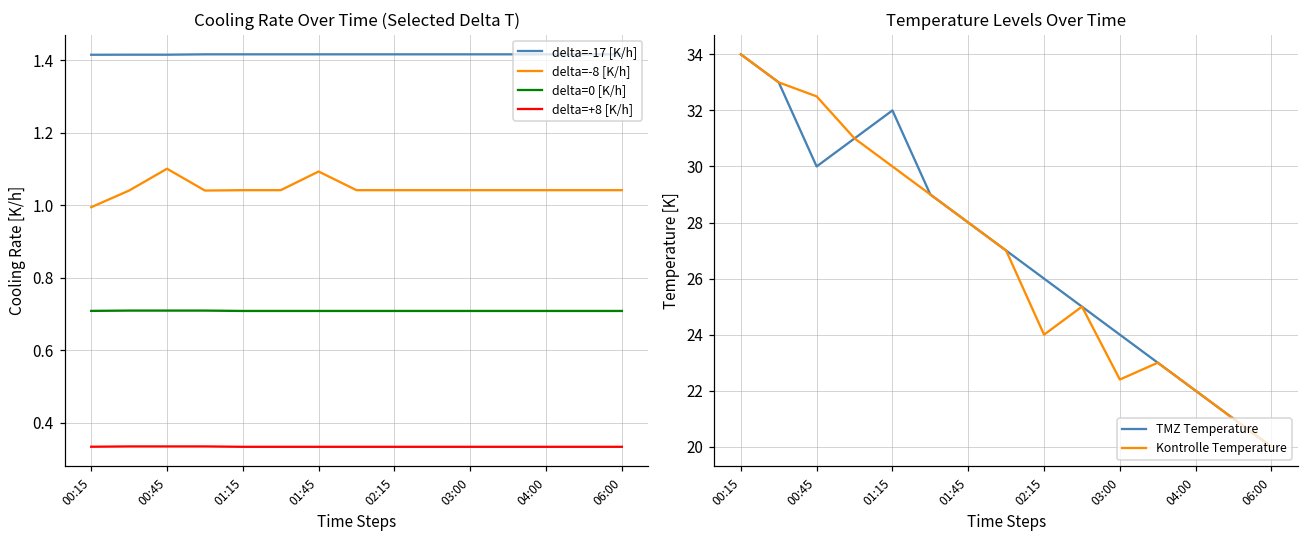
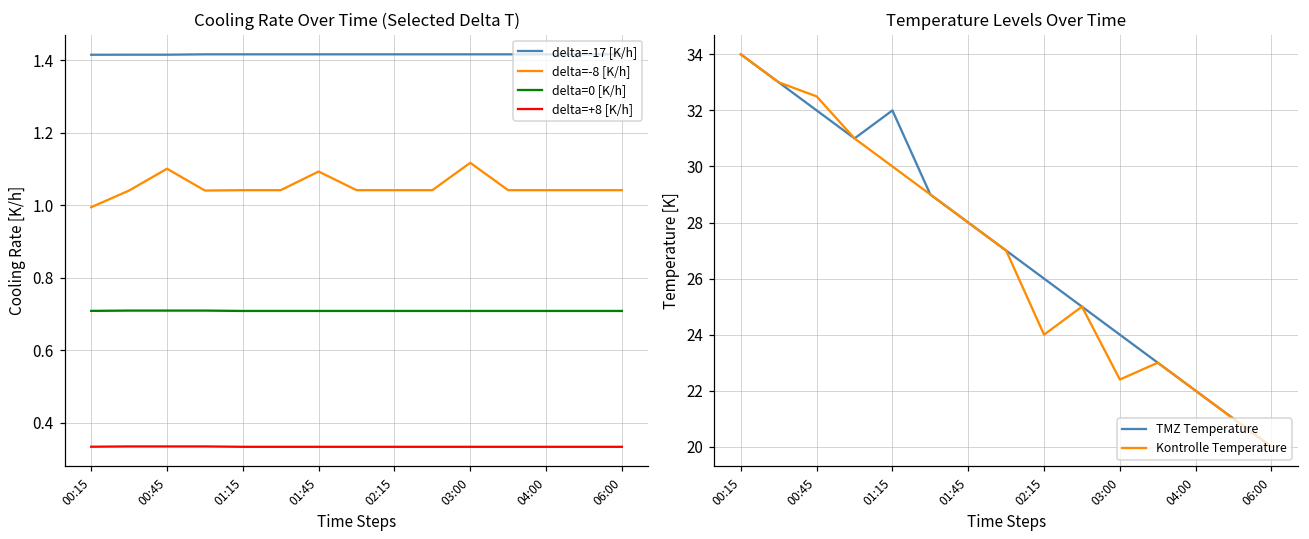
Cooling Rate Over Time (Selected Delta T), delta=-8 [K/h], 03:00: 1.04 -> 1.12
Temperature Levels Over Time, TMZ Temperature, 00:45: 30 -> 32
